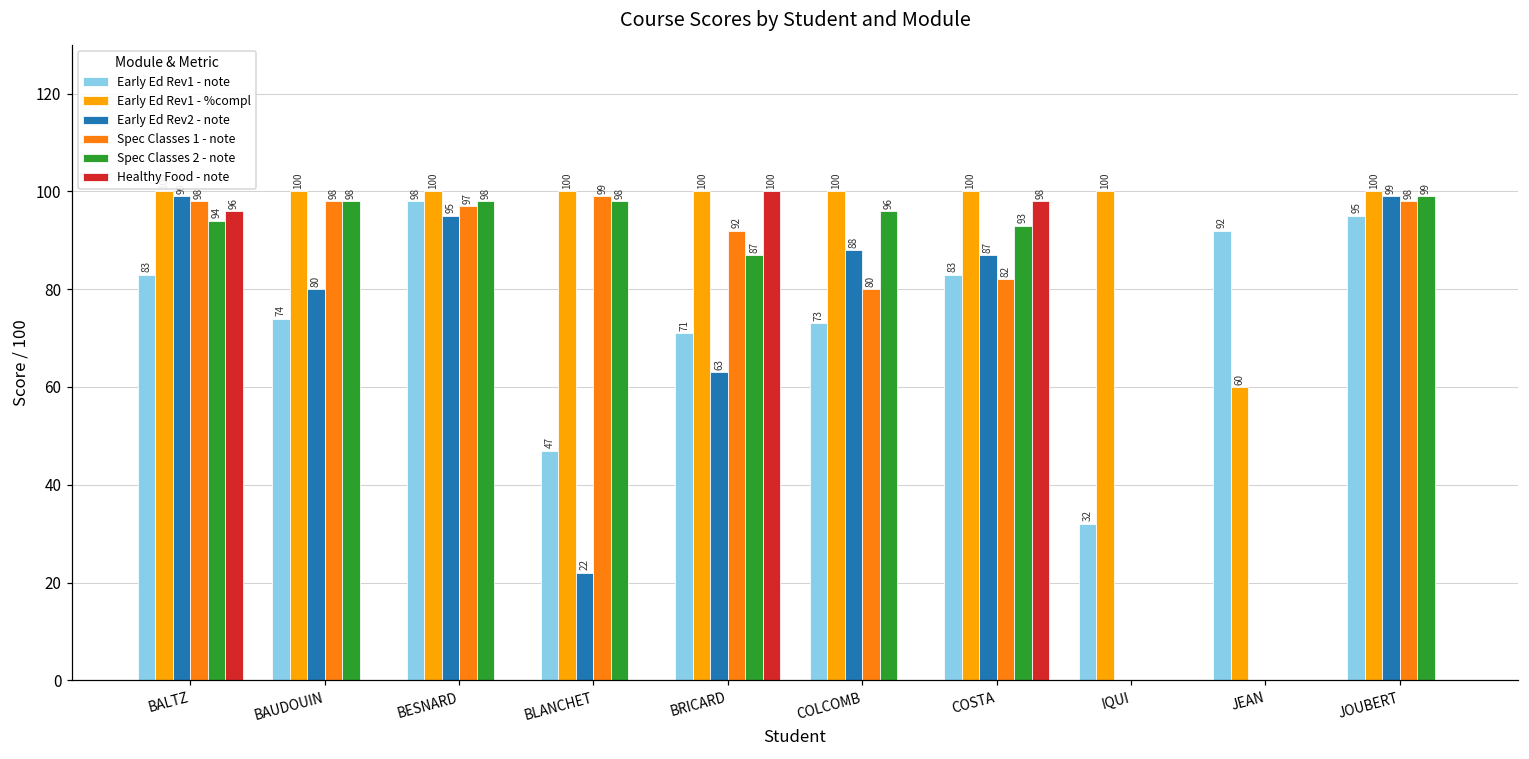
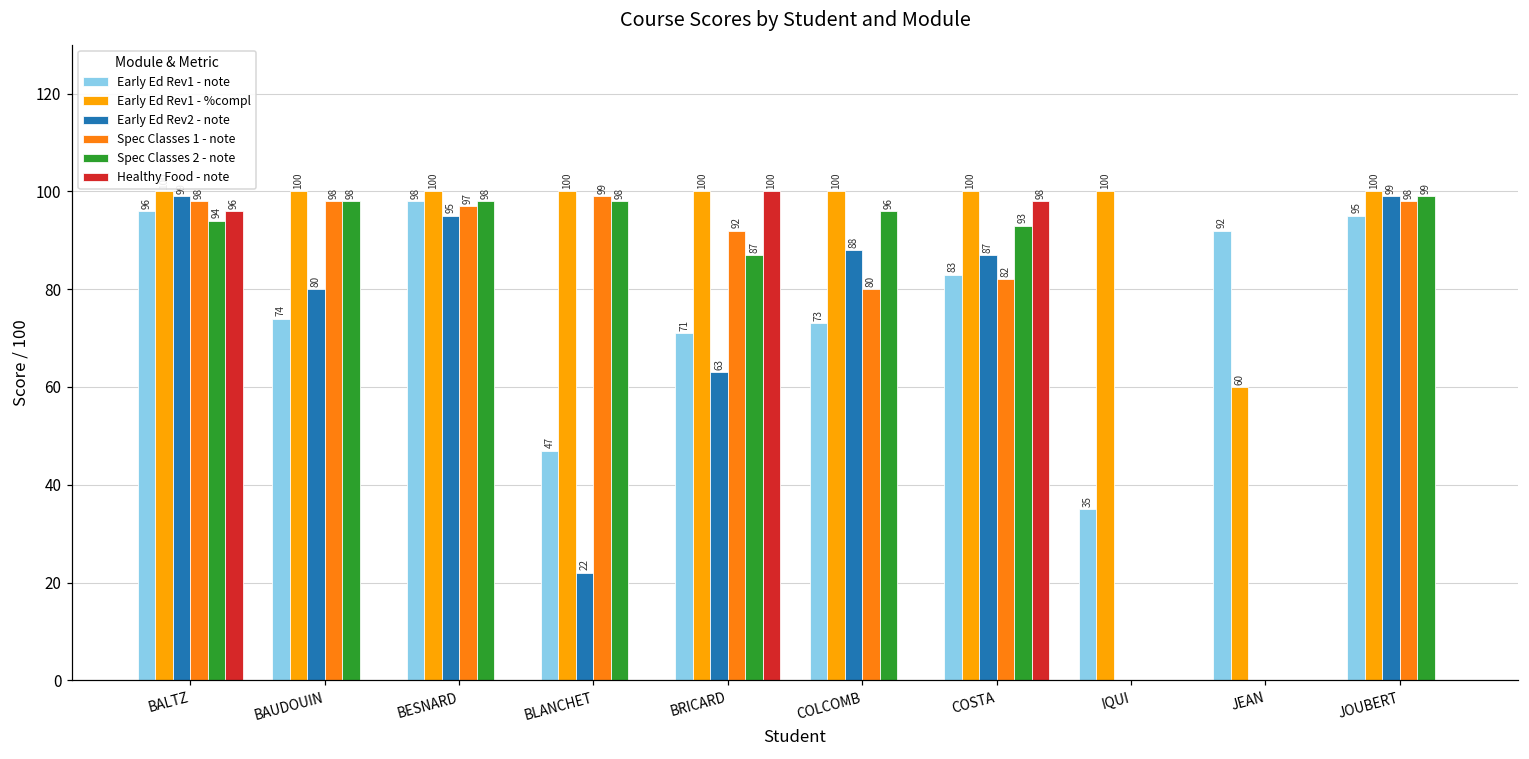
Early Ed Rev1 - note, BALTZ: 83 -> 96
Early Ed Rev1 - note, IQUI: 32 -> 35
